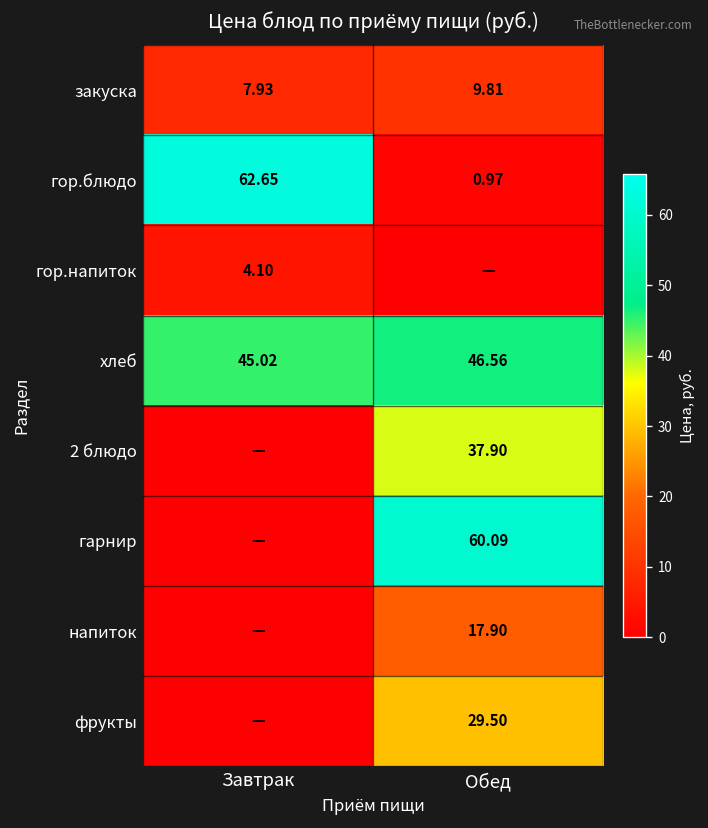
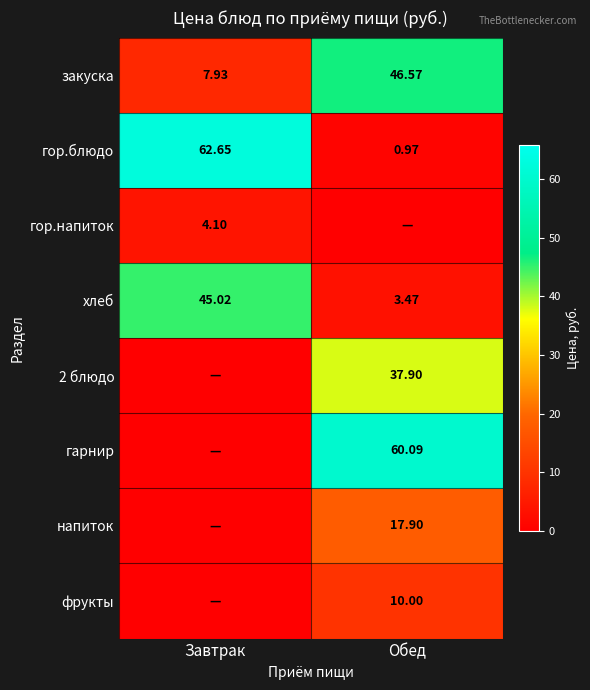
закуска, Обед: 9.81 -> 46.57
хлеб, Обед: 46.56 -> 3.47
фрукты, Обед: 29.50 -> 10.00
